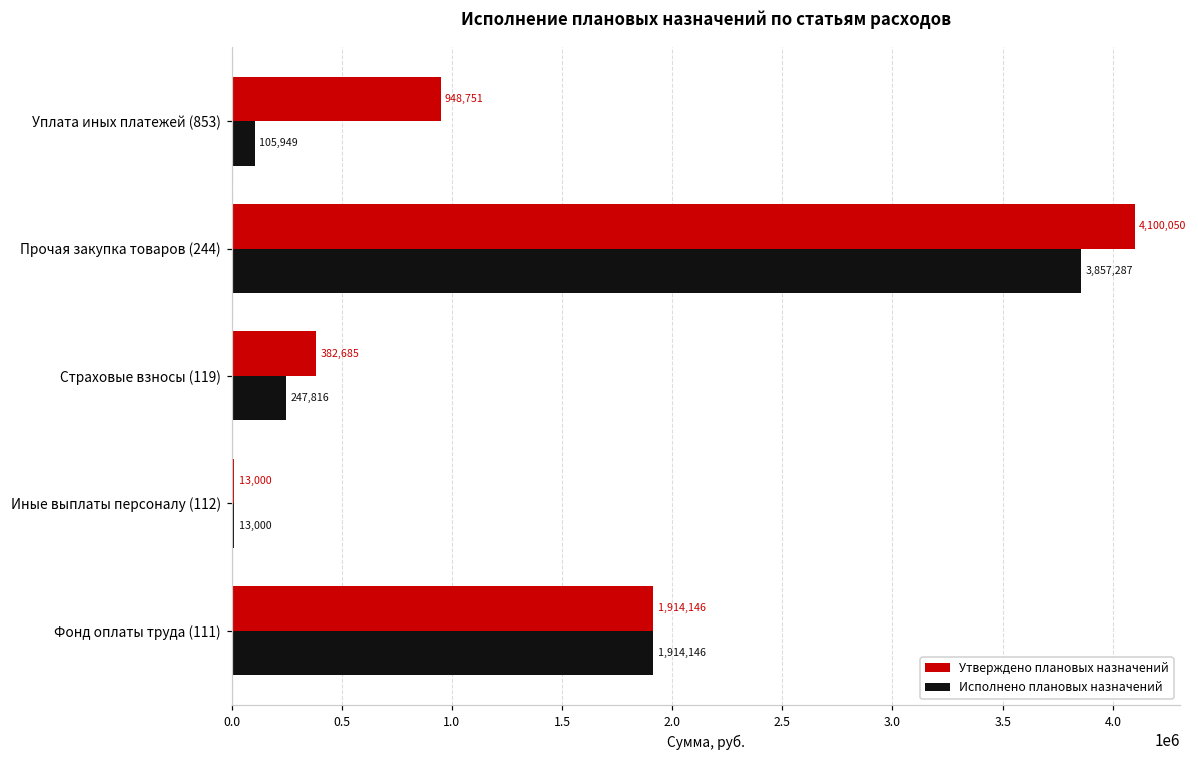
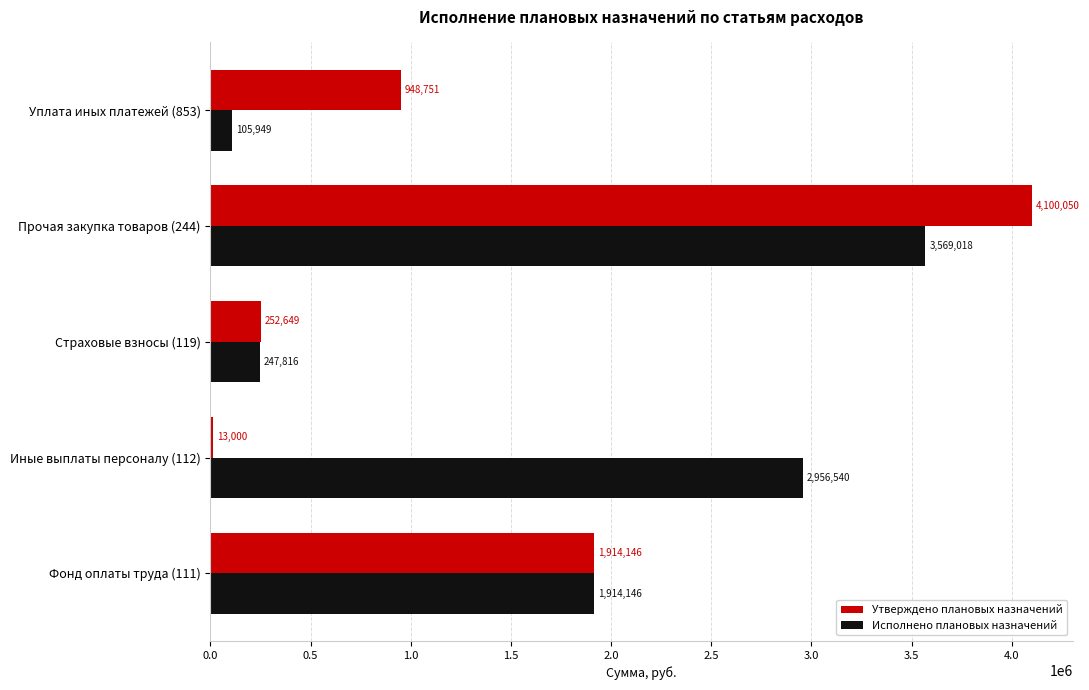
Исполнено плановых назначений, Прочая закупка товаров (244): 3,857,287 -> 3,569,018
Утверждено плановых назначений, Страховые взносы (119): 382,685 -> 252,649
Исполнено плановых назначений, Иные выплаты персоналу (112): 13,000 -> 2,956,540
